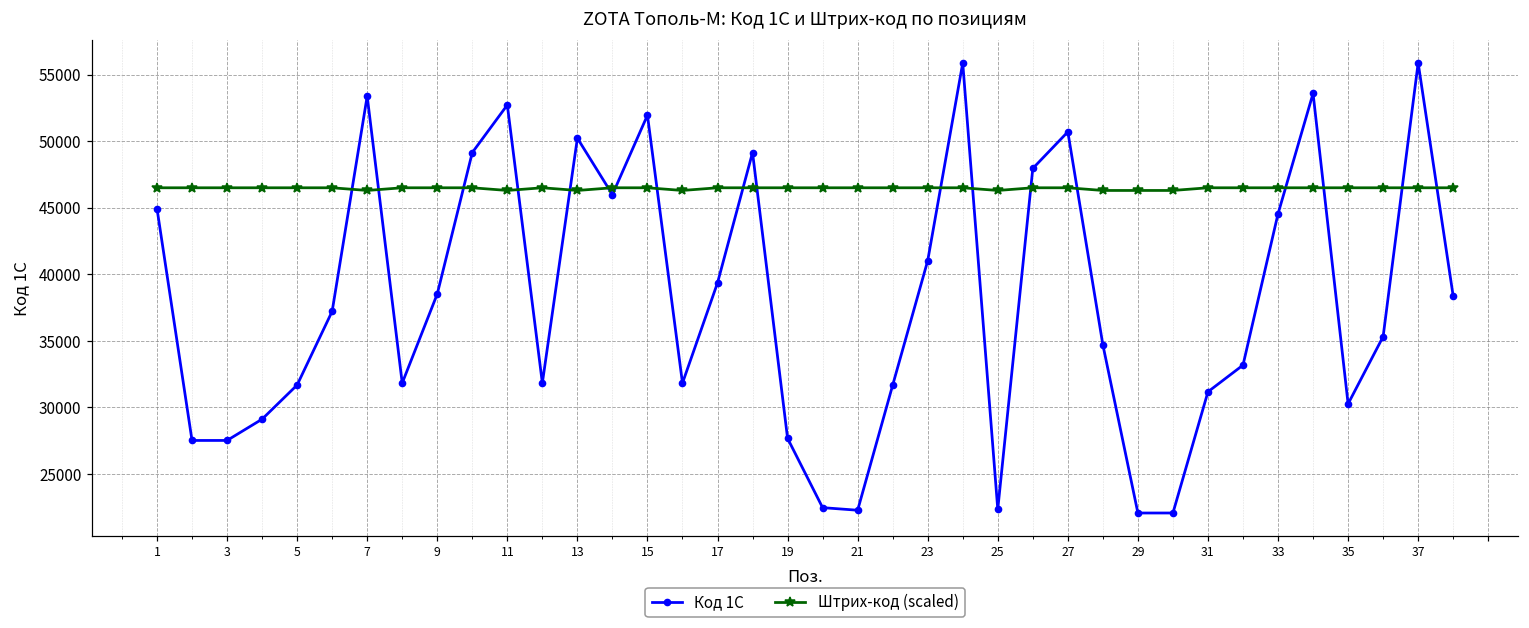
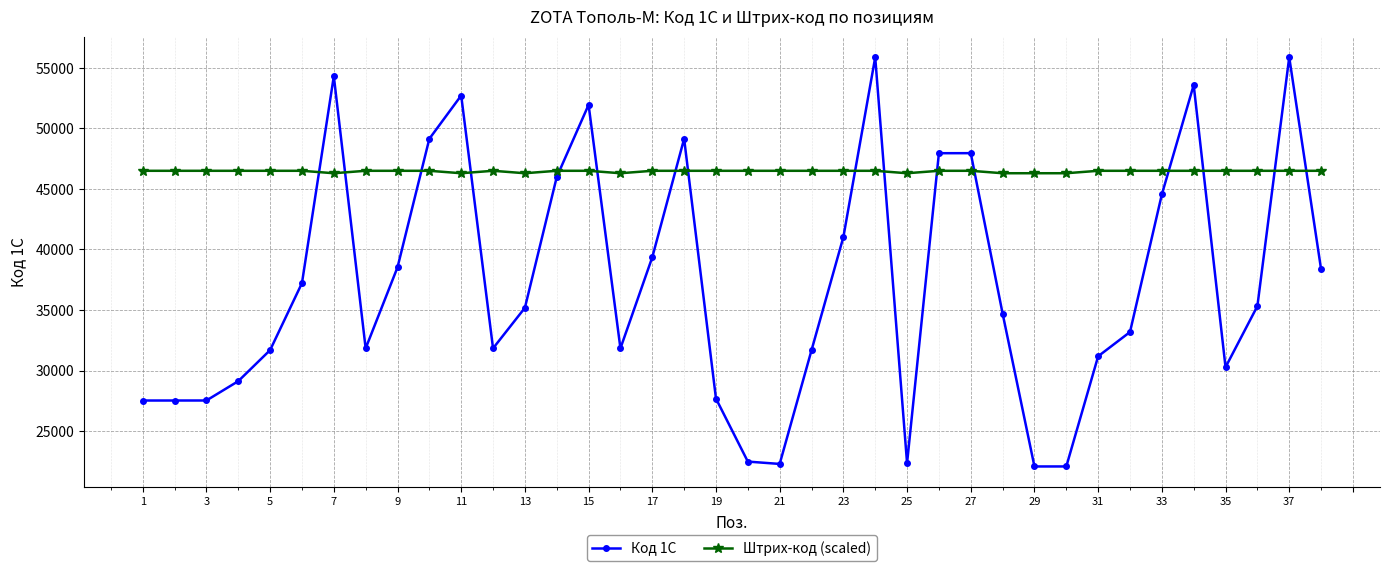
Код 1С, 1: 44900 -> 27500
Код 1С, 7: 53400 -> 54300
Код 1С, 13: 50200 -> 35200
Код 1С, 27: 50700 -> 48000
